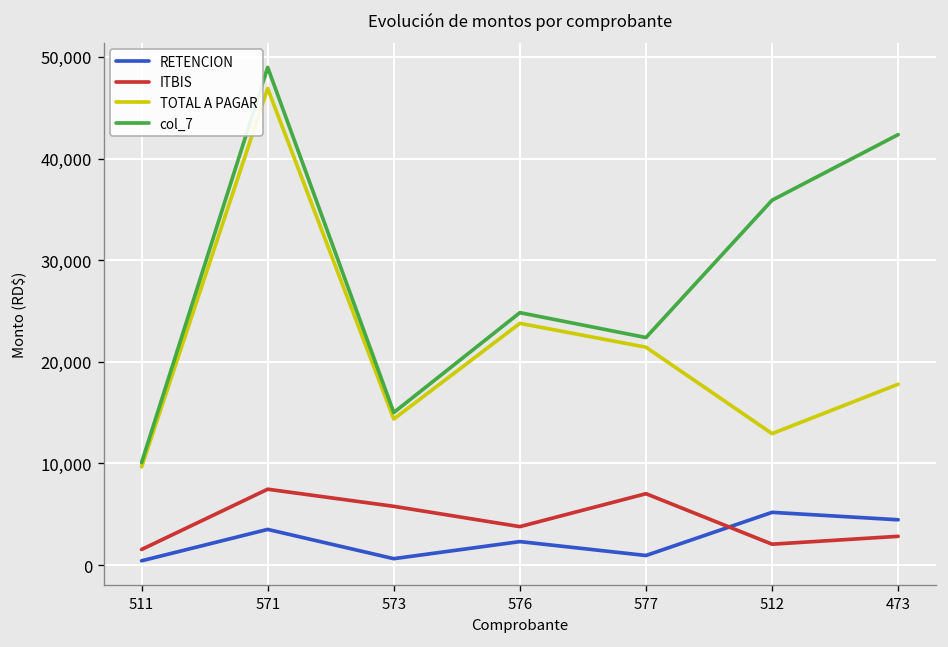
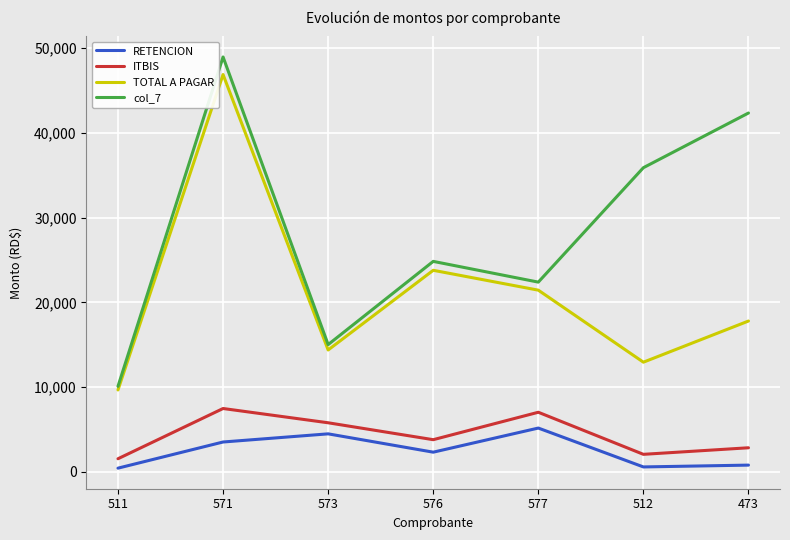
RETENCION, 573: 1,000 -> 4,000
RETENCION, 577: 1,000 -> 5,000
RETENCION, 512: 5,000 -> 1,000
RETENCION, 473: 4,000 -> 1,000
